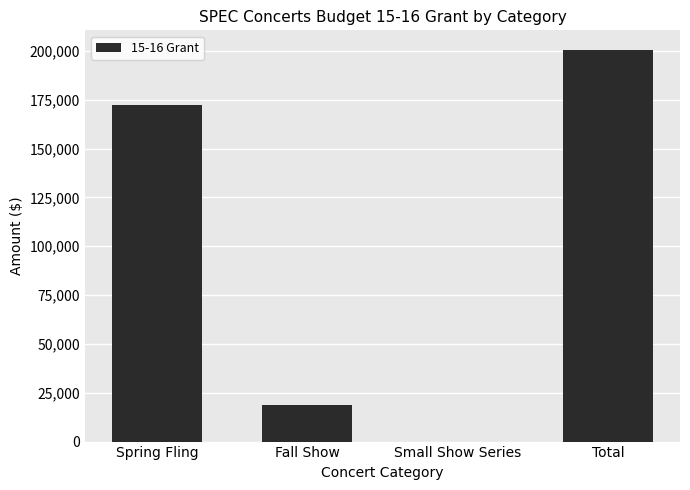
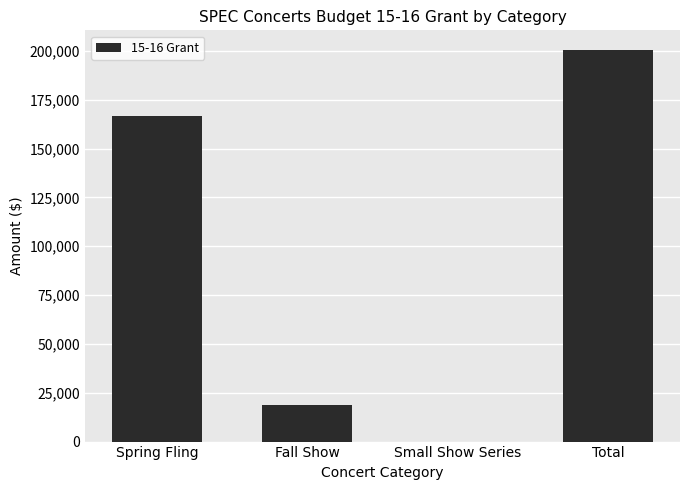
Spring Fling: 172,000 -> 167,000
